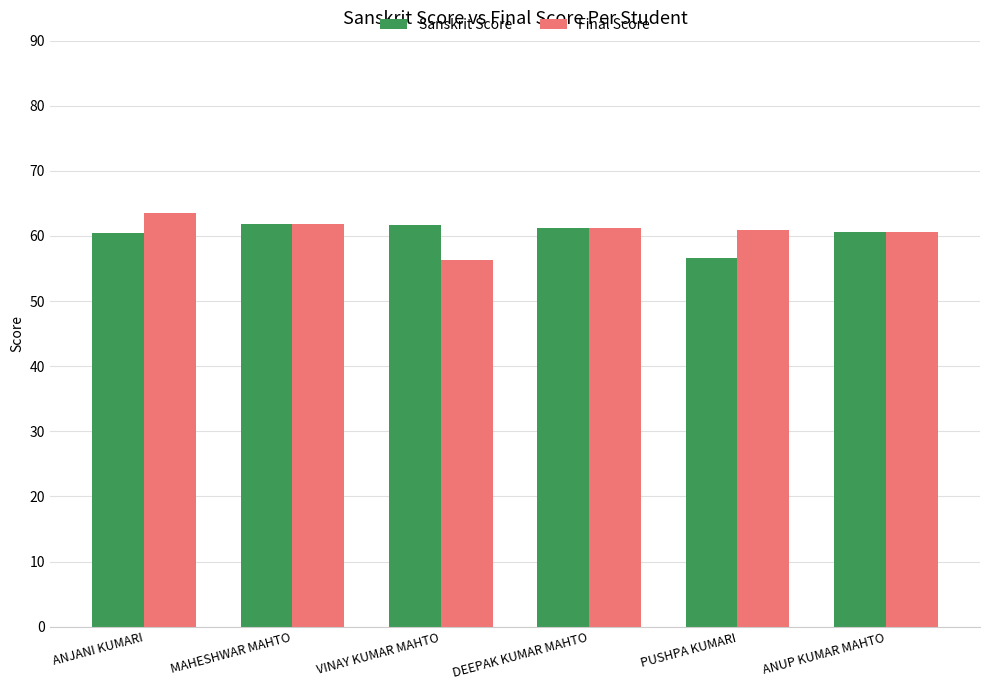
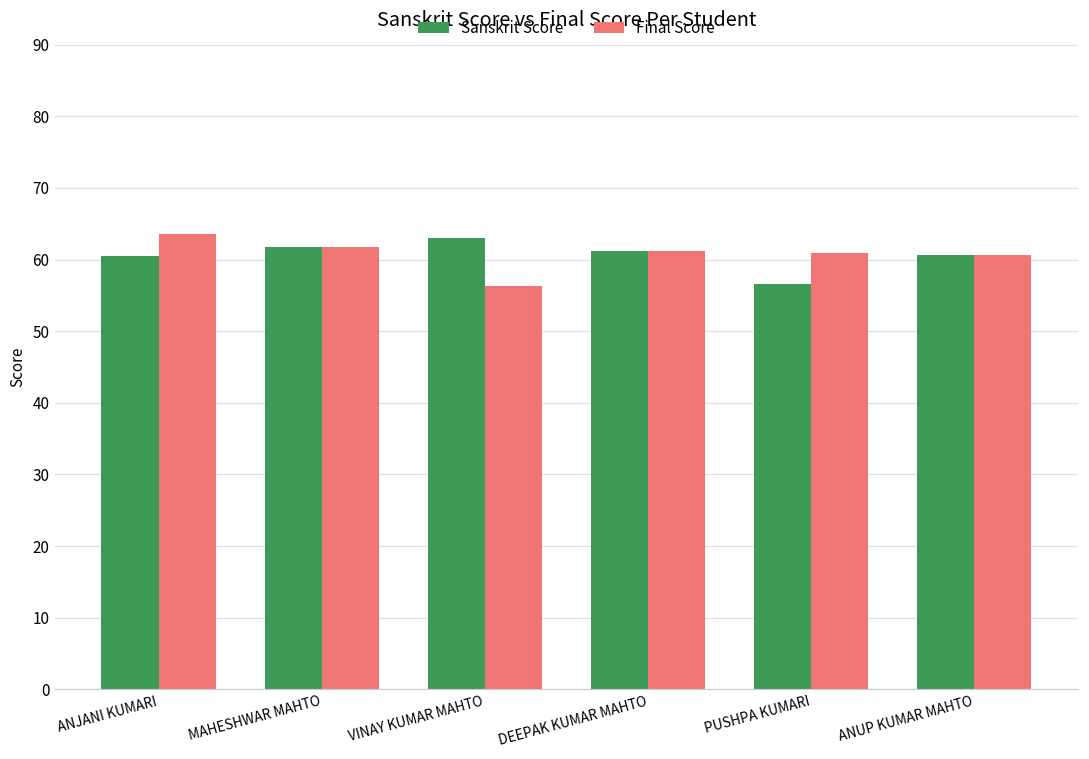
Sanskrit Score, VINAY KUMAR MAHTO: 62 -> 63
